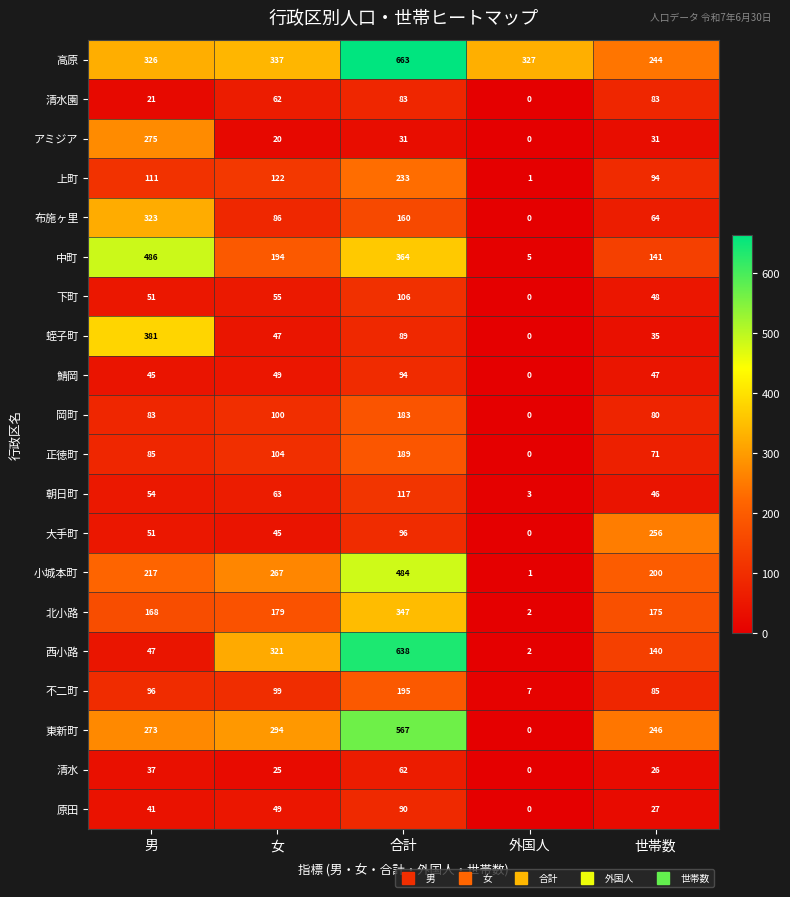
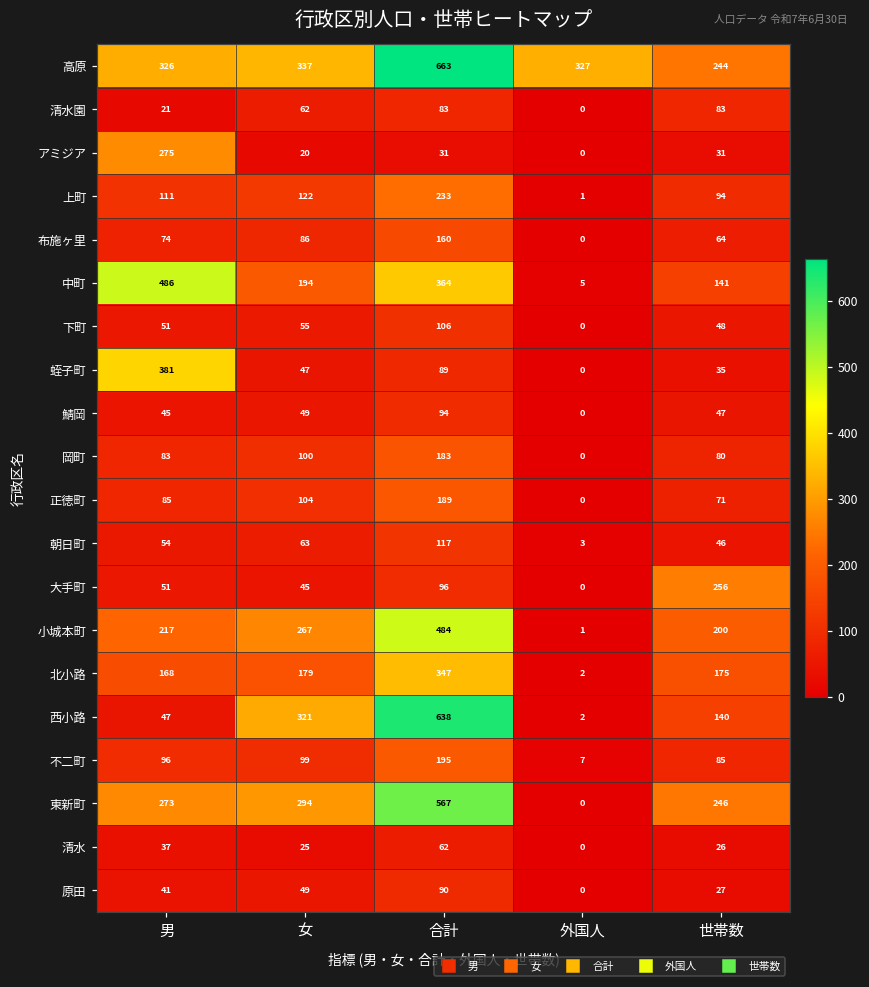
布施ヶ里, 男: 323 -> 74
